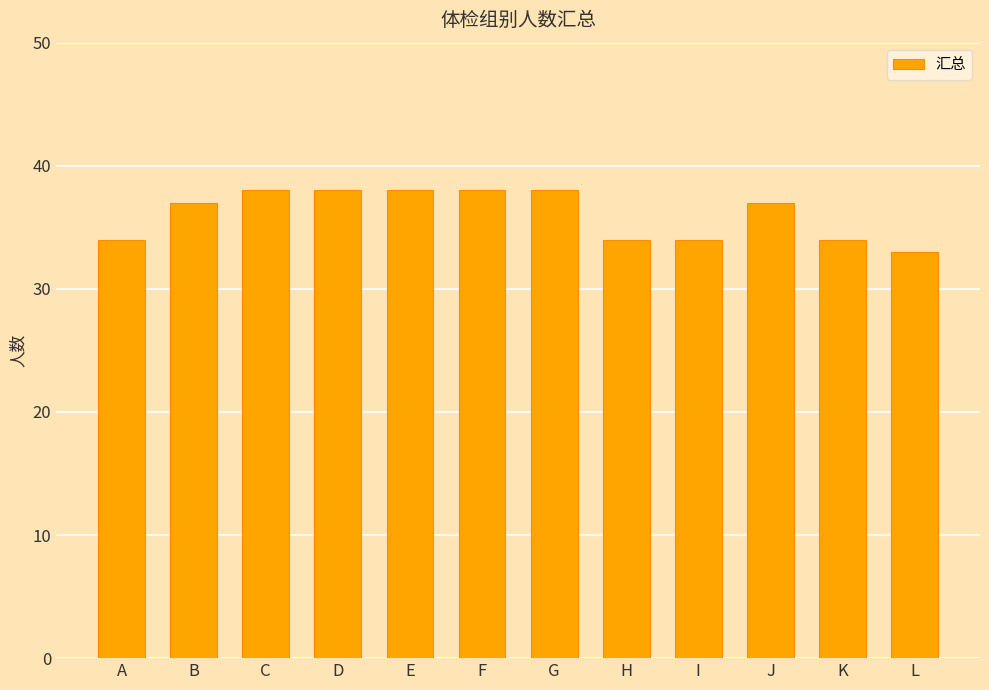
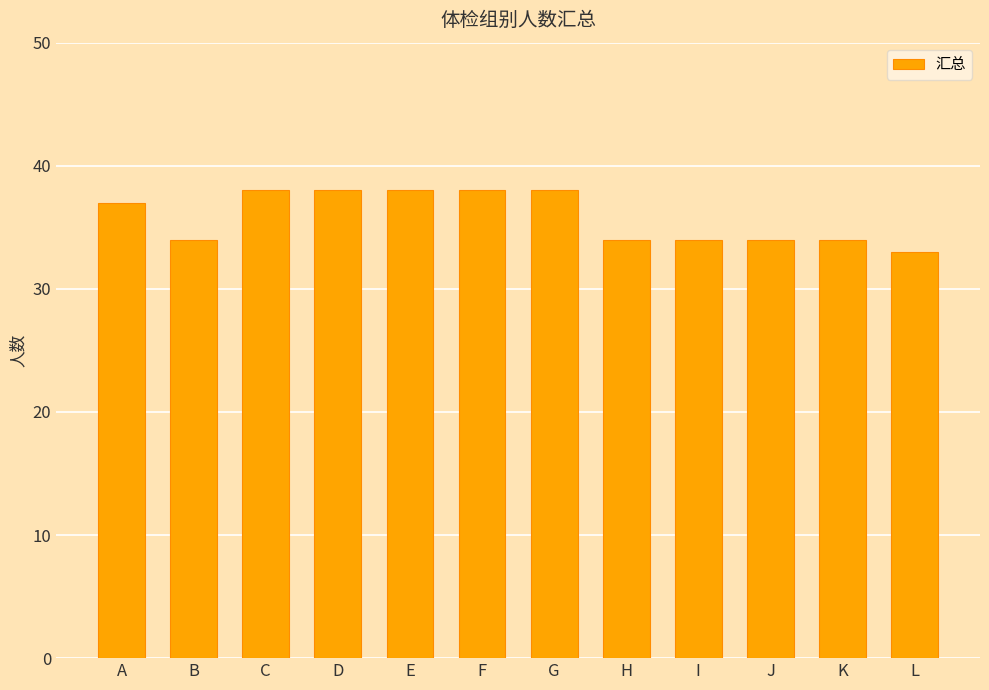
A: 34 -> 37
B: 37 -> 34
J: 37 -> 34
